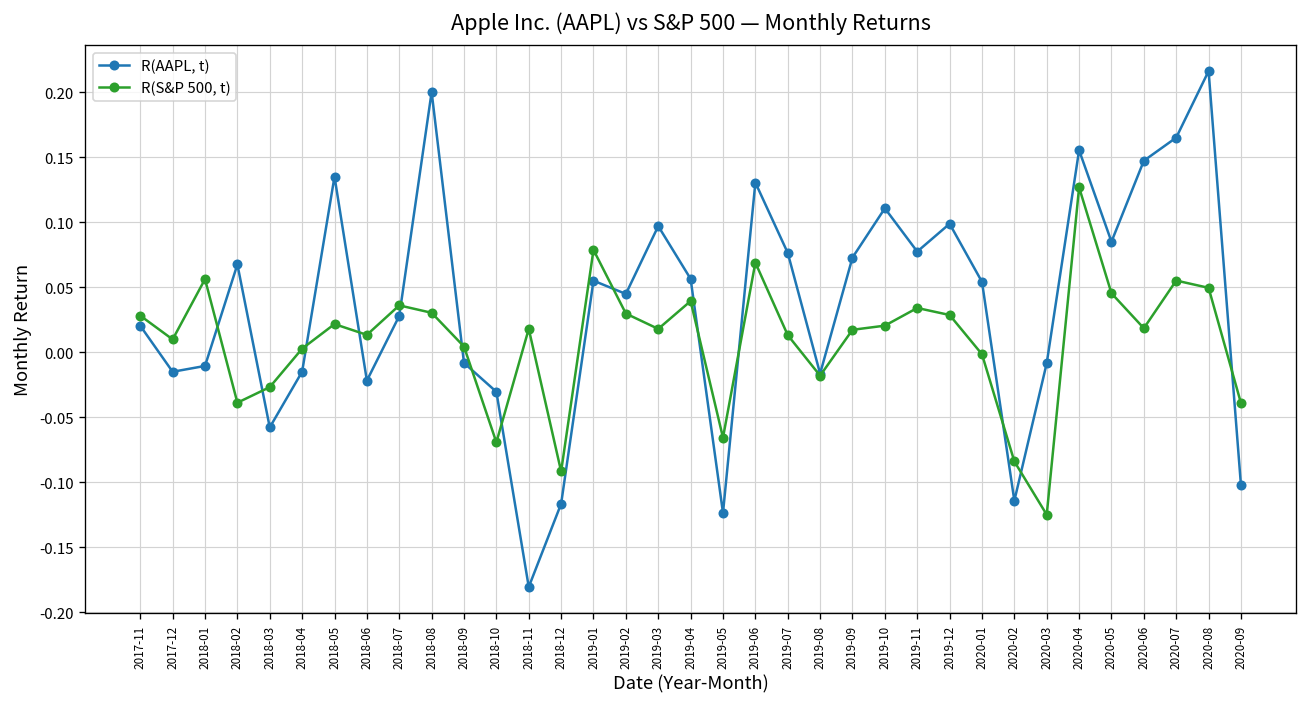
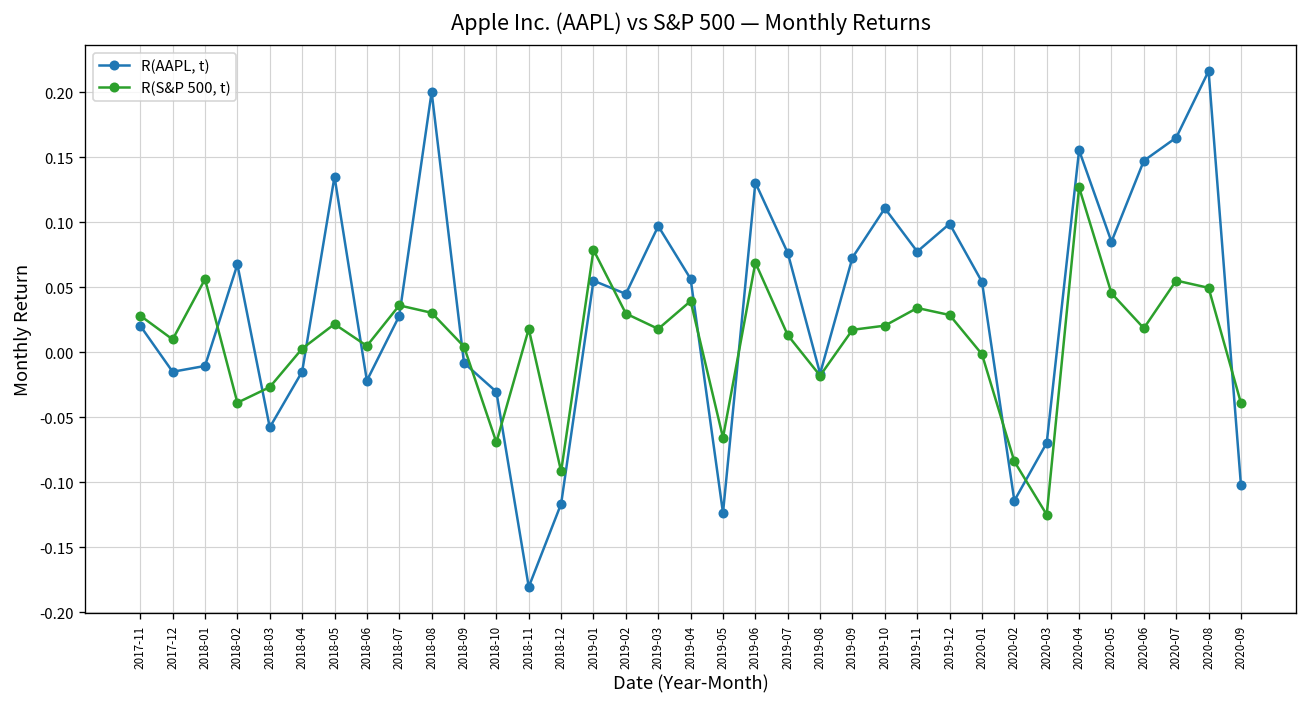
R(S&P 500, t), 2018-06: 0.013 -> 0.005
R(AAPL, t), 2020-03: -0.009 -> -0.070
